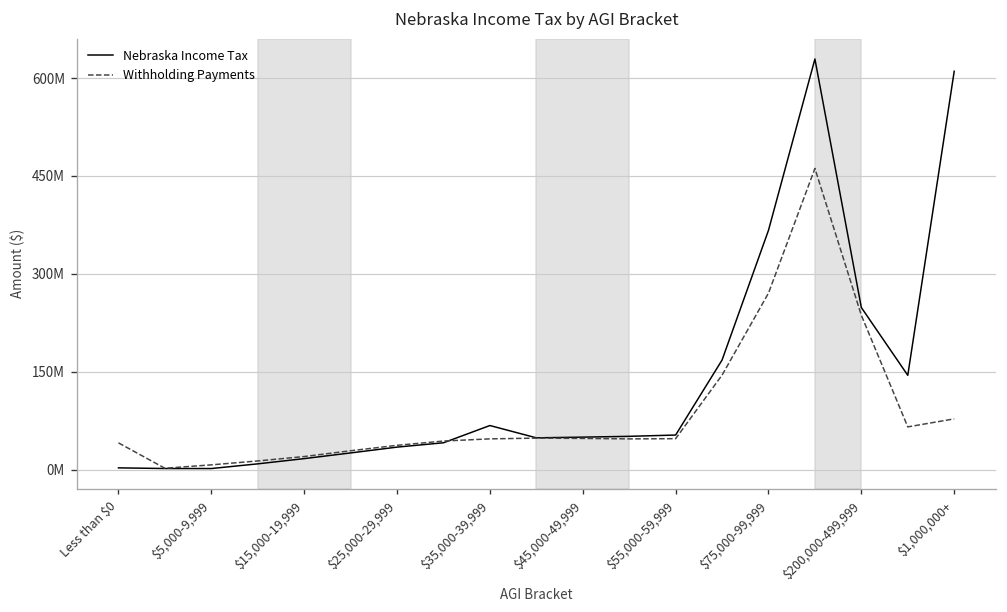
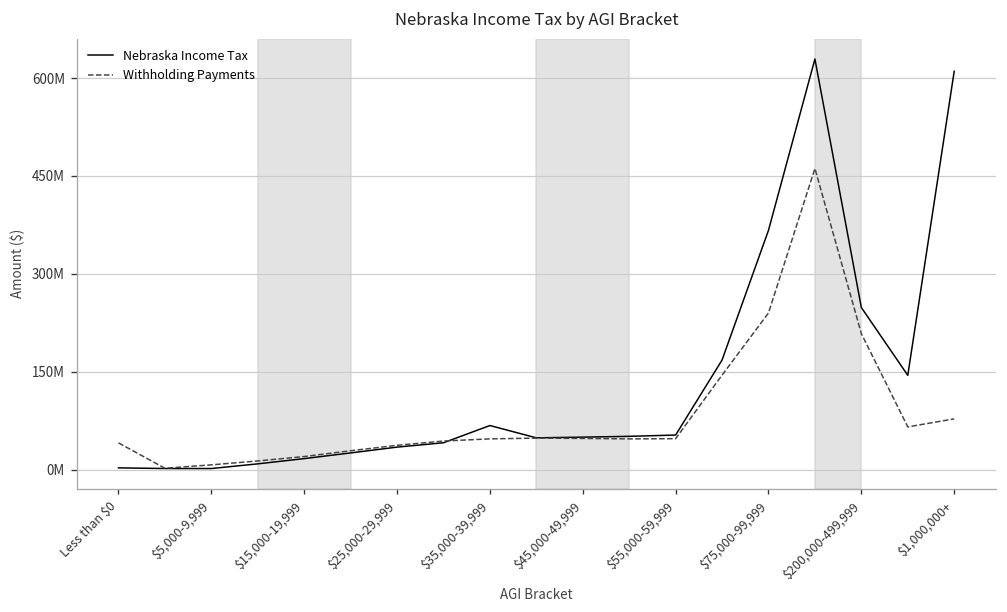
Withholding Payments, $75,000-99,999: 270000000 -> 240000000
Withholding Payments, $200,000-499,999: 240000000 -> 210000000
